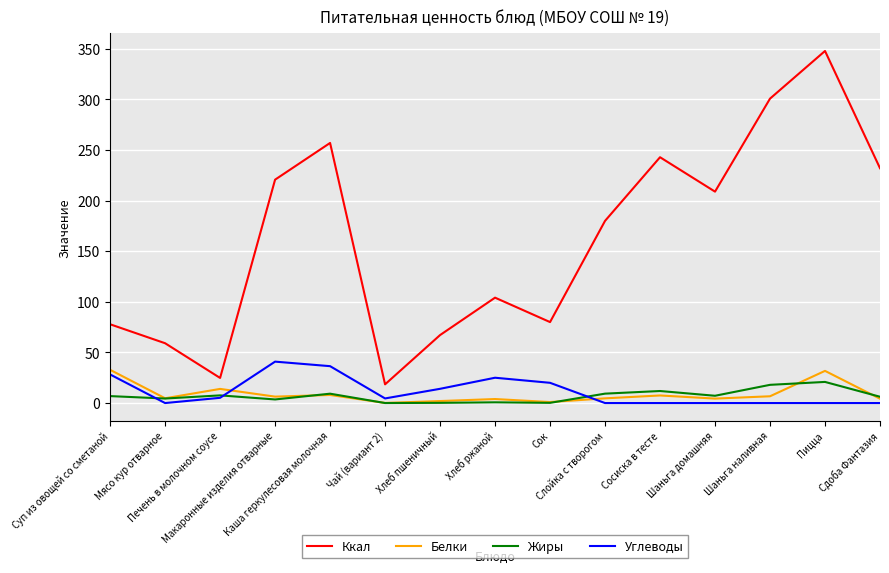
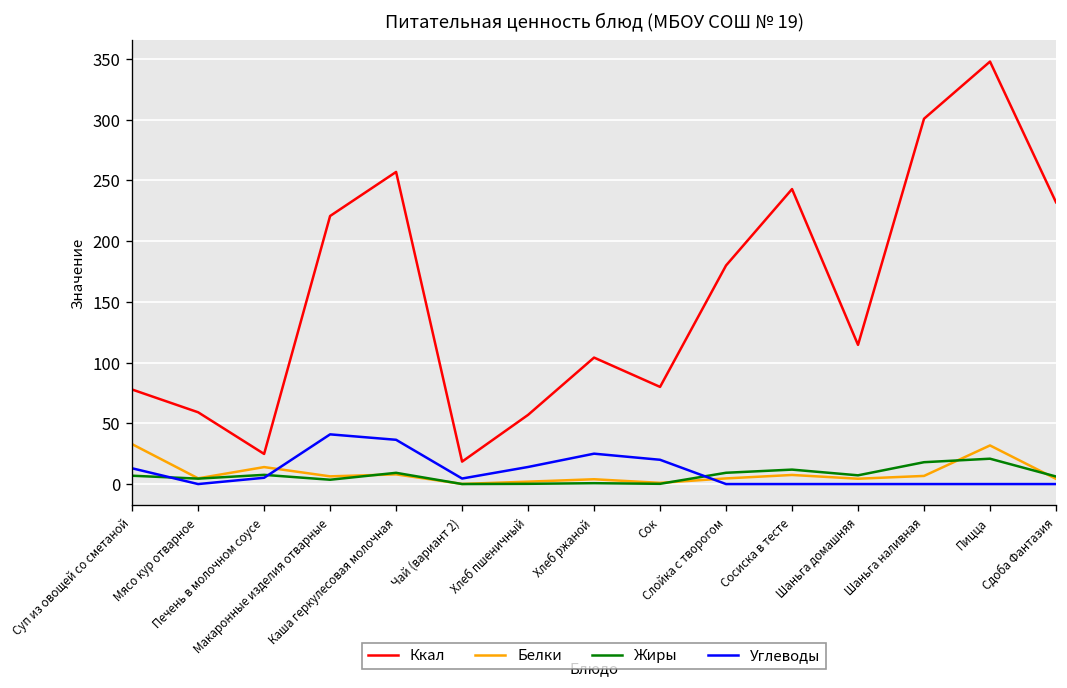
Углеводы, Суп из овощей со сметаной: 28 -> 13
Ккал, Хлеб пшеничный: 67 -> 57
Ккал, Шаньга домашняя: 209 -> 115
